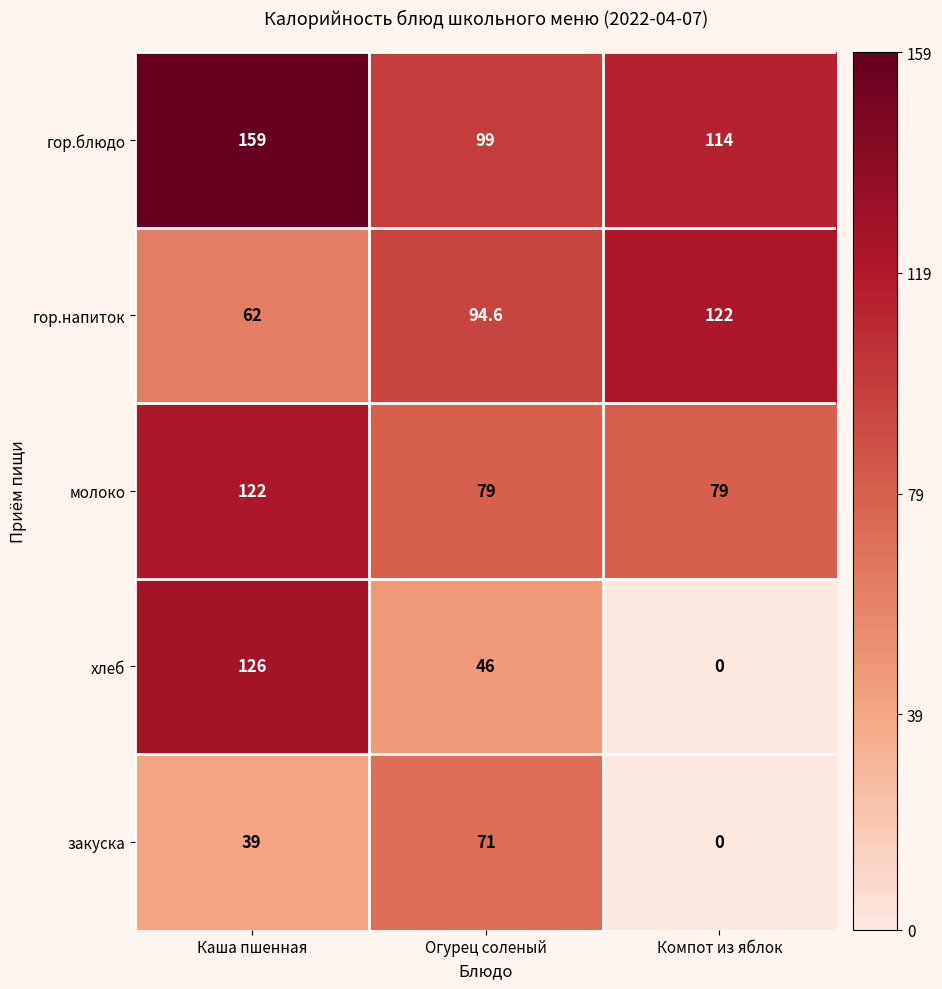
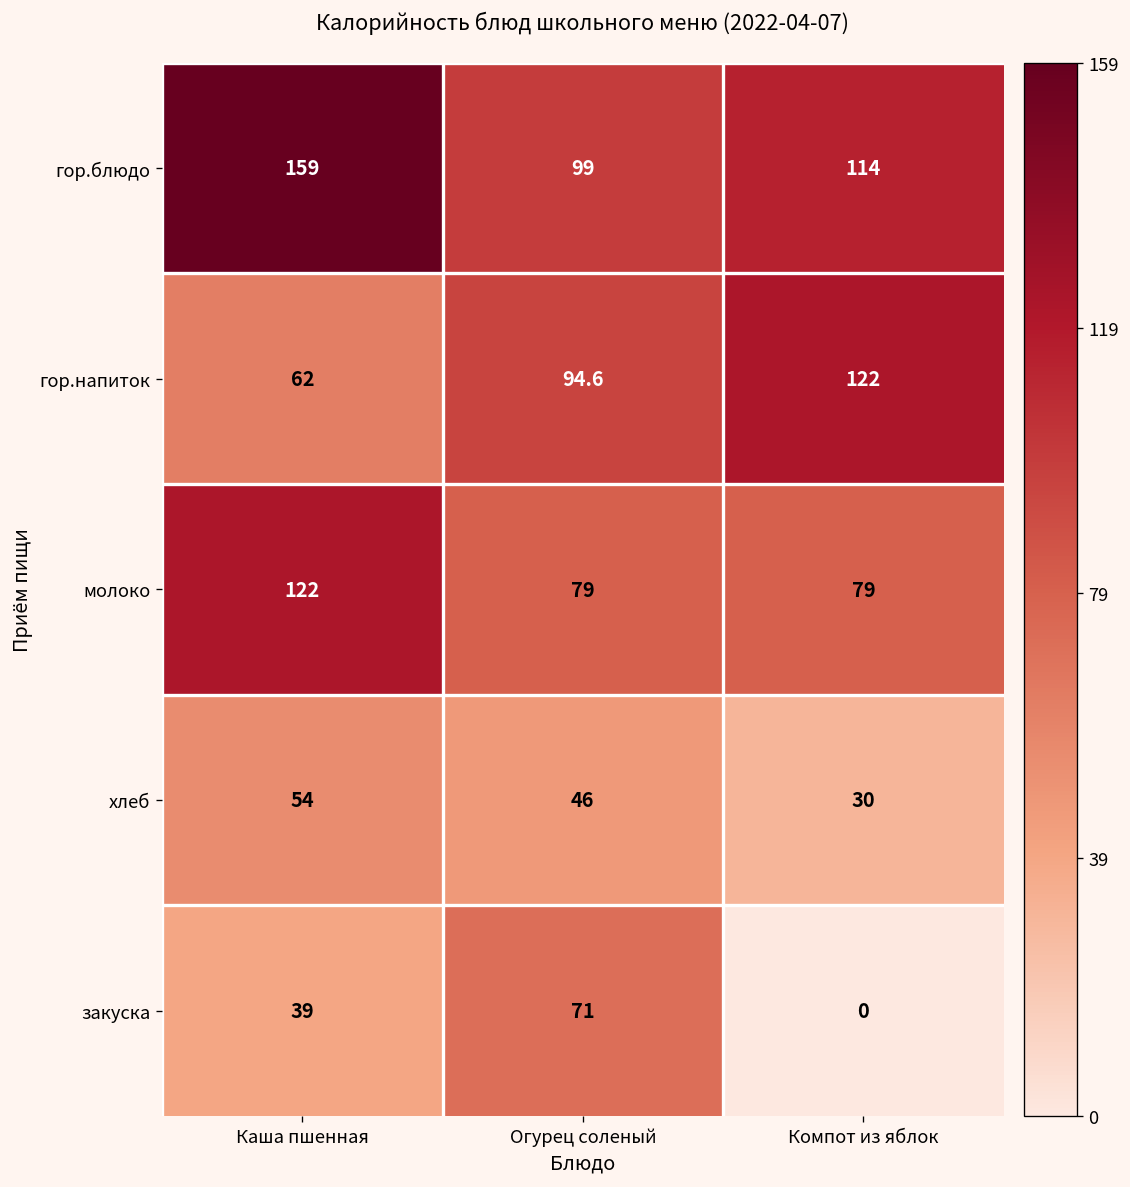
хлеб, Каша пшенная: 126 -> 54
хлеб, Компот из яблок: 0 -> 30
